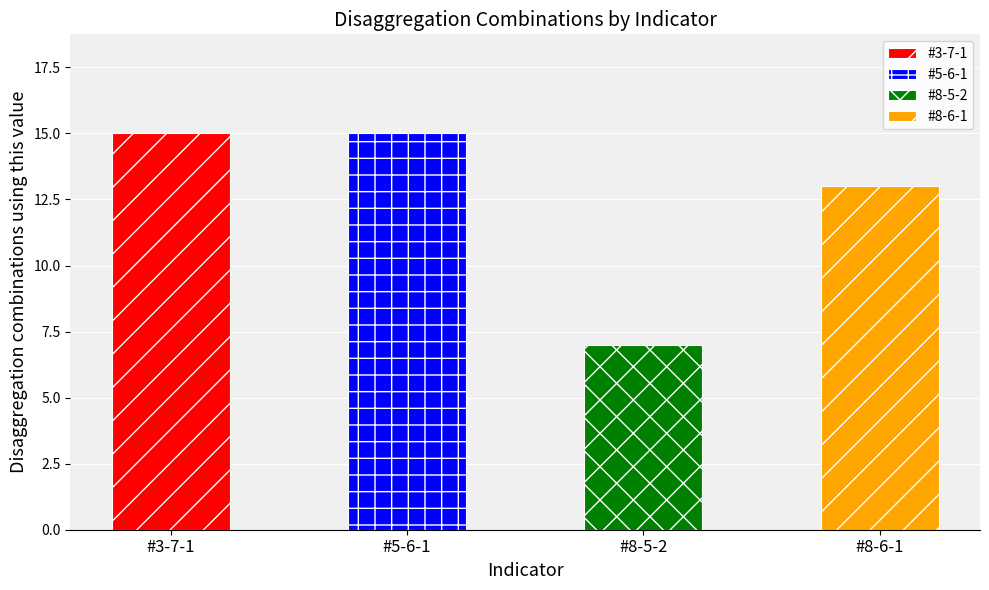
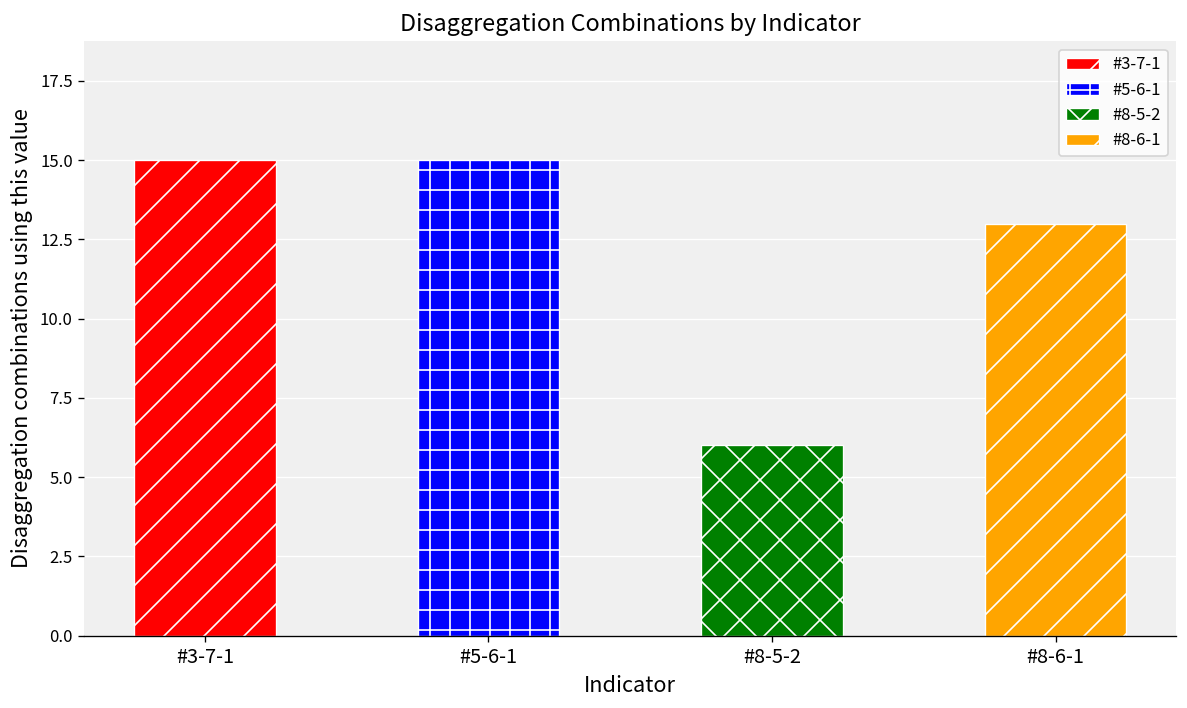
#8-5-2: 7 -> 6
